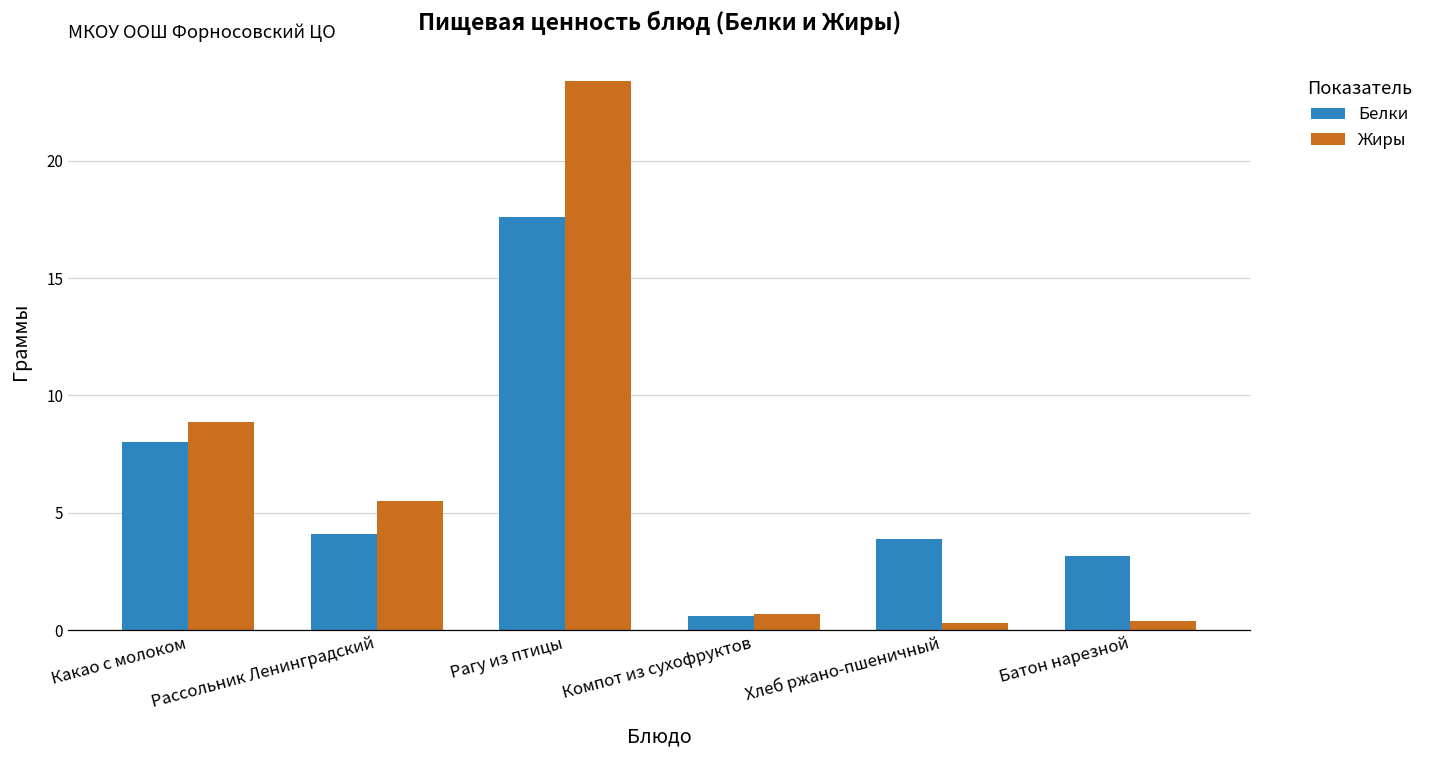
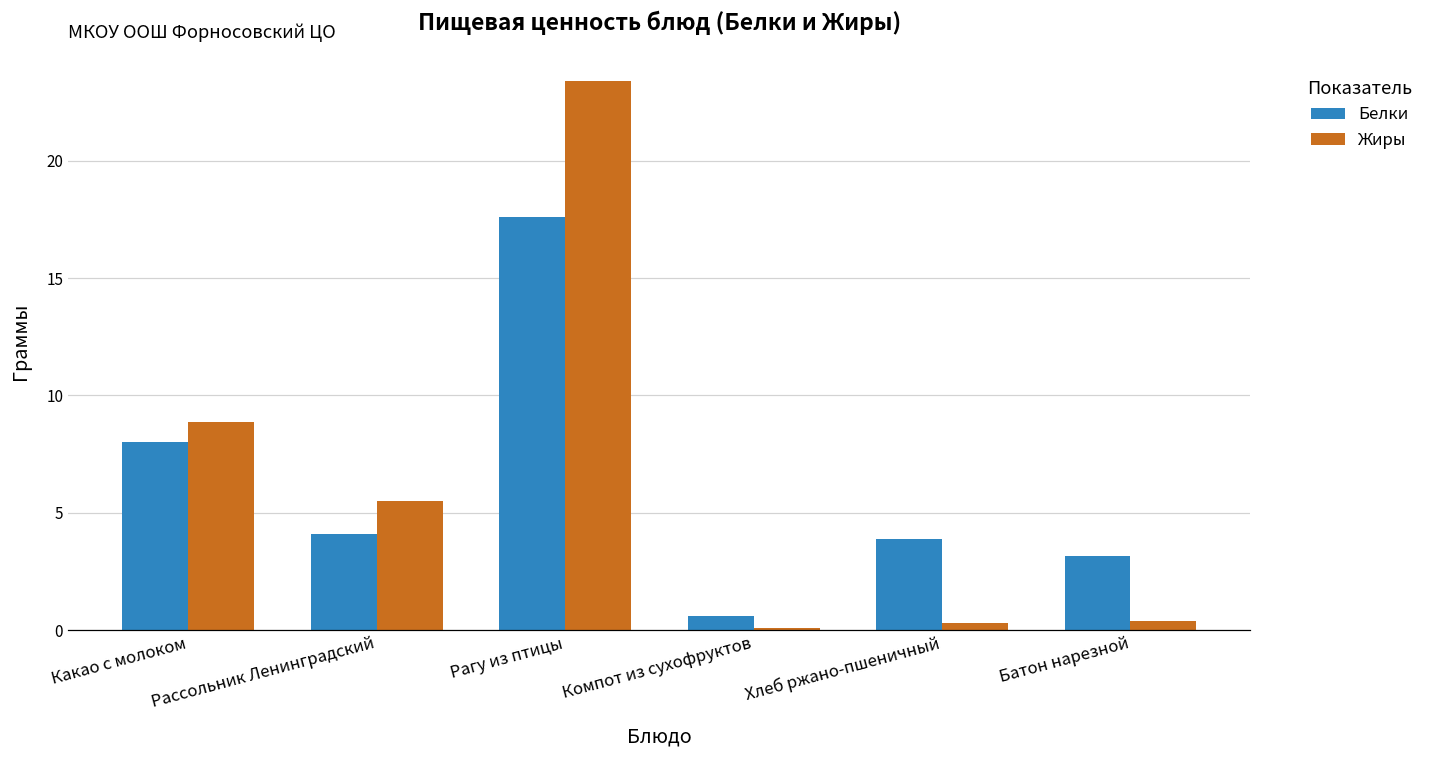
Жиры, Компот из сухофруктов: 0.7 -> 0.1
